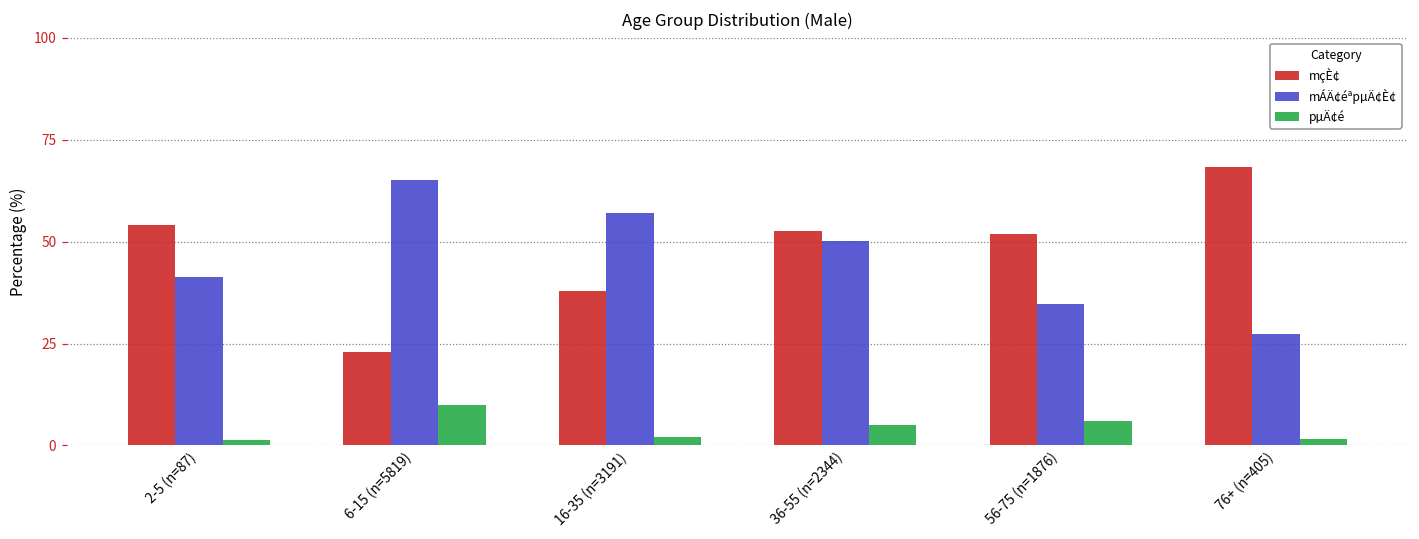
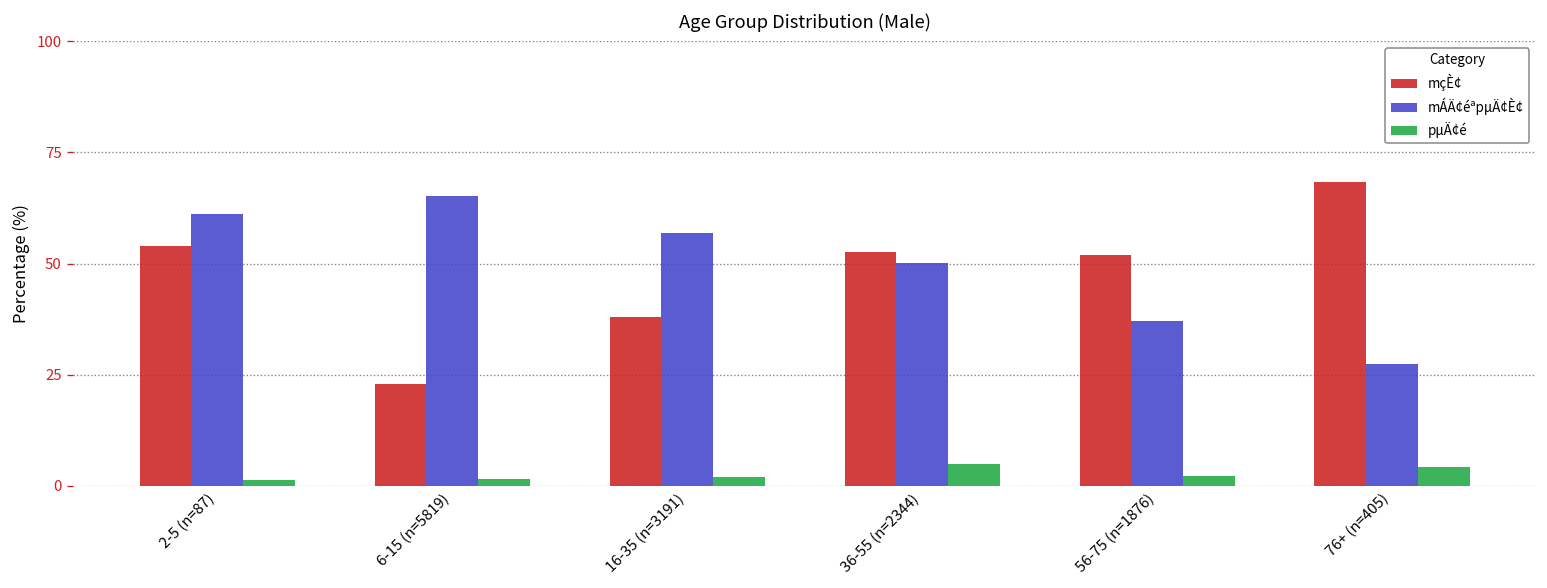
mÁÄ¢éªpµÄ¢È¢, 2-5 (n=87): 41 -> 61
pµÄ¢é, 6-15 (n=5819): 10 -> 2
mÁÄ¢éªpµÄ¢È¢, 56-75 (n=1876): 35 -> 37
pµÄ¢é, 56-75 (n=1876): 6 -> 2
pµÄ¢é, 76+ (n=405): 2 -> 4
